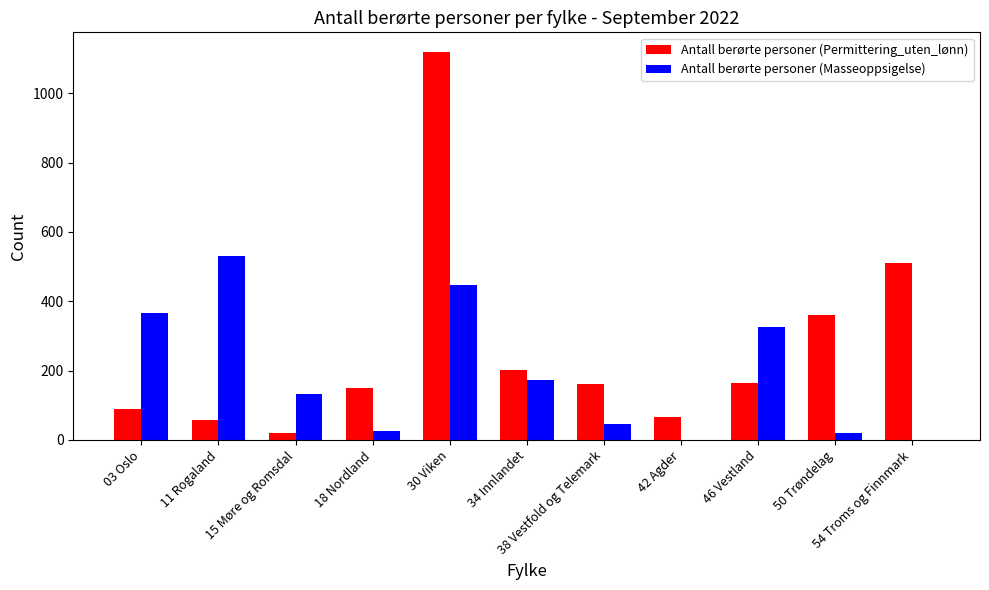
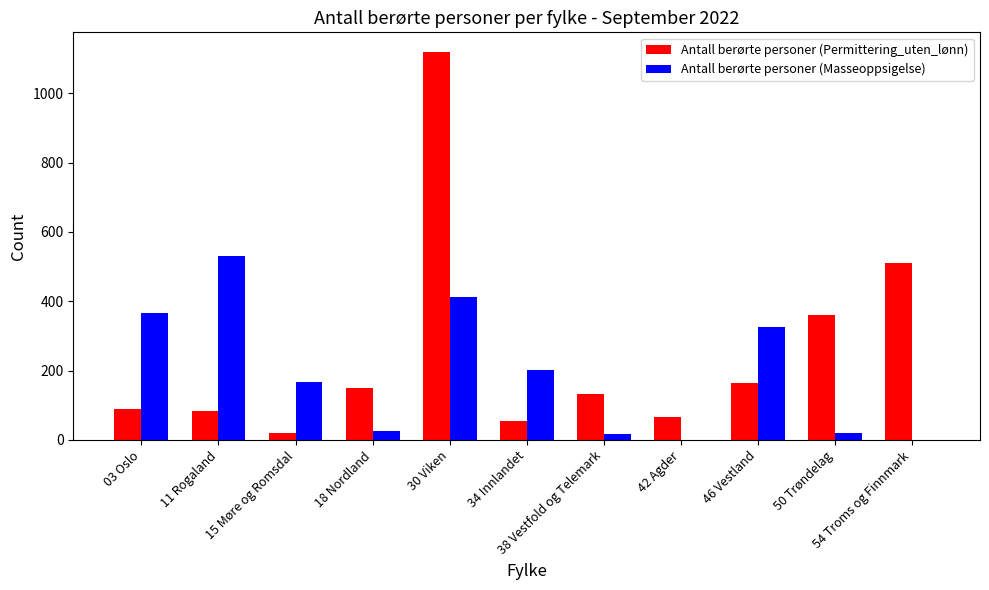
Antall berørte personer (Permittering_uten_lønn), 11 Rogaland: 60 -> 80
Antall berørte personer (Masseoppsigelse), 15 Møre og Romsdal: 130 -> 170
Antall berørte personer (Masseoppsigelse), 30 Viken: 450 -> 410
Antall berørte personer (Permittering_uten_lønn), 34 Innlandet: 200 -> 60
Antall berørte personer (Masseoppsigelse), 34 Innlandet: 170 -> 200
Antall berørte personer (Permittering_uten_lønn), 38 Vestfold og Telemark: 160 -> 130
Antall berørte personer (Masseoppsigelse), 38 Vestfold og Telemark: 50 -> 20
